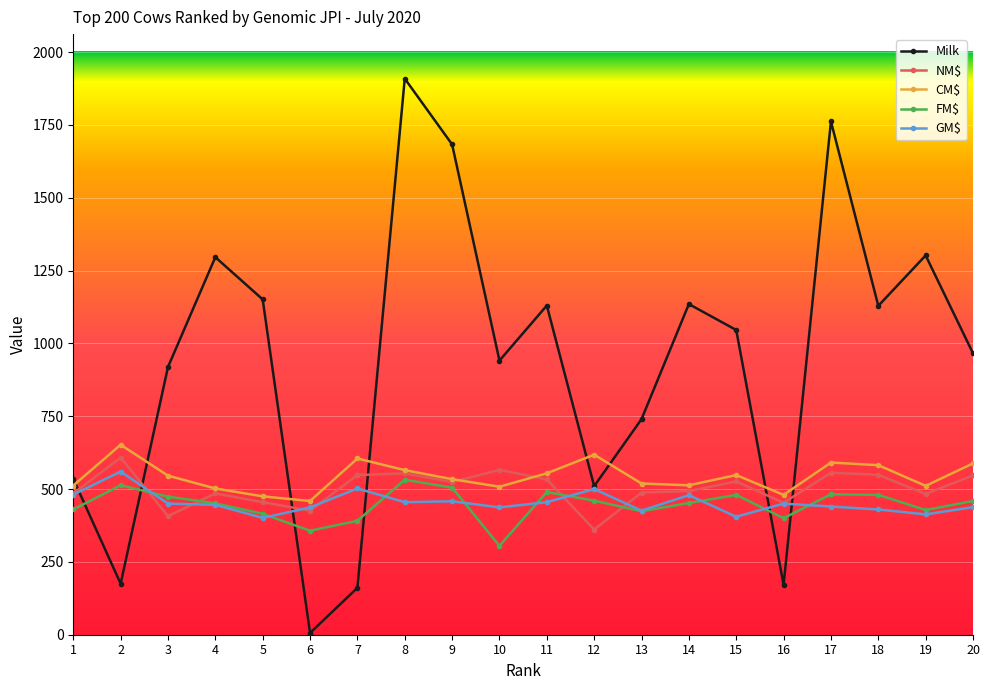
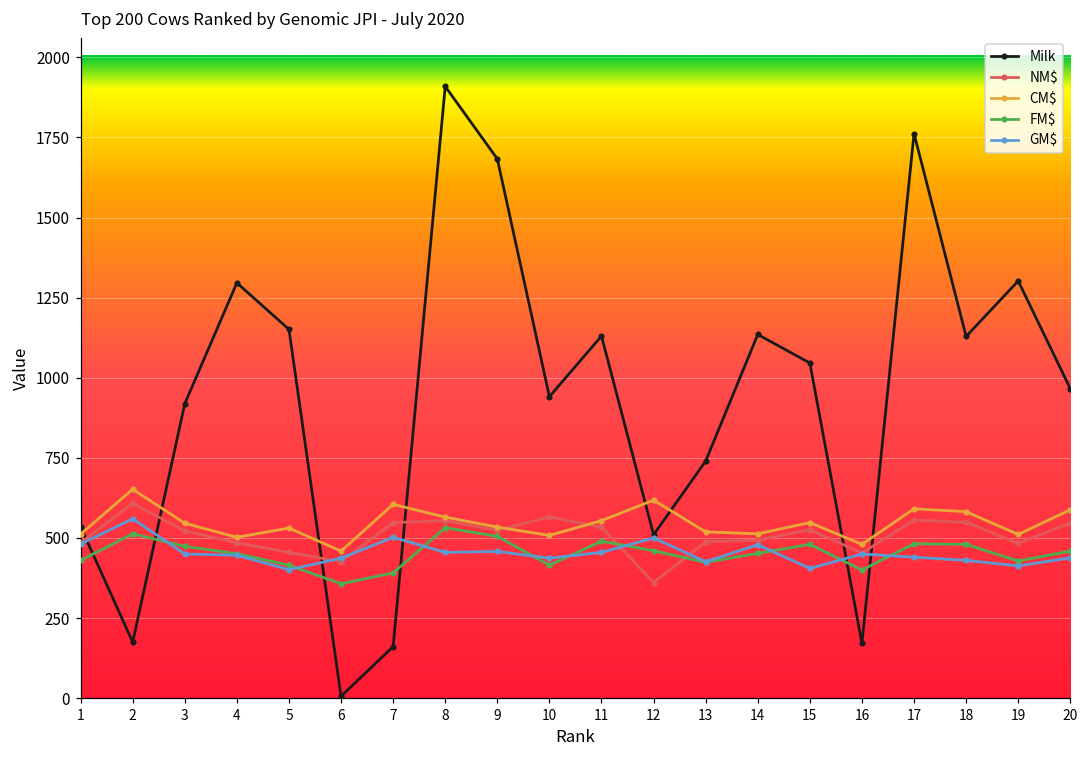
NM$, 3: 410 -> 520
CM$, 5: 480 -> 530
FM$, 10: 310 -> 420
